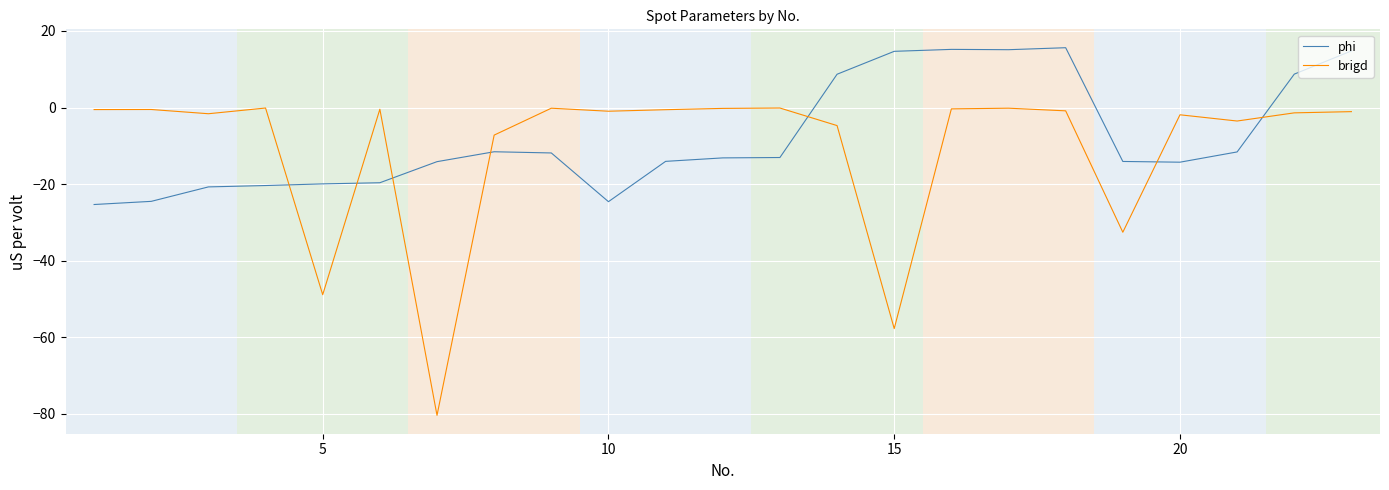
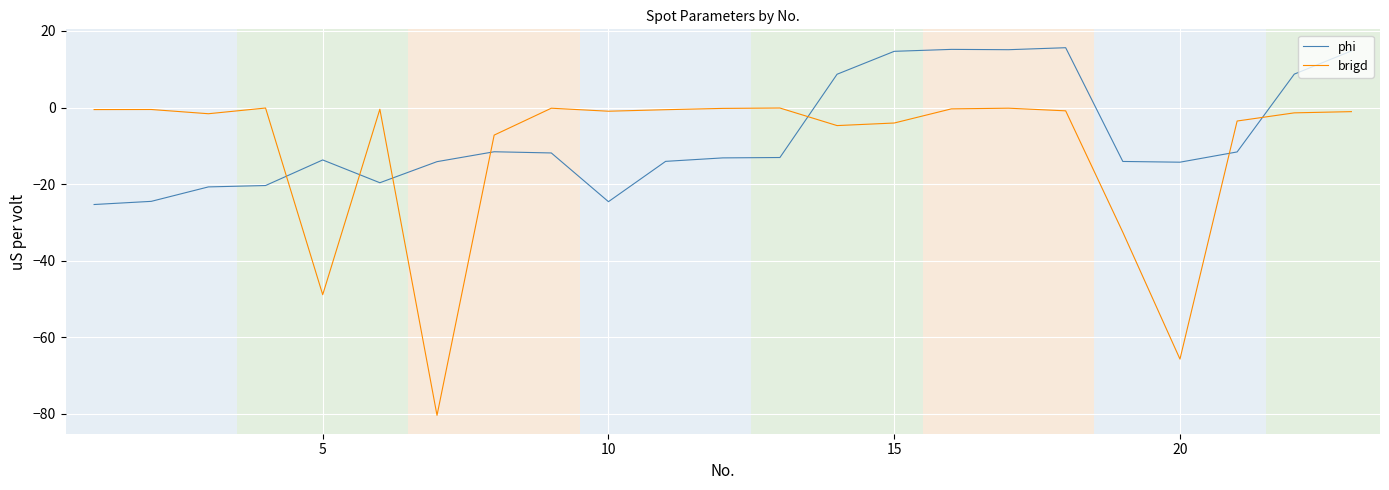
phi, 5: -20 -> -14
brigd, 15: -58 -> -4
brigd, 20: -2 -> -66
